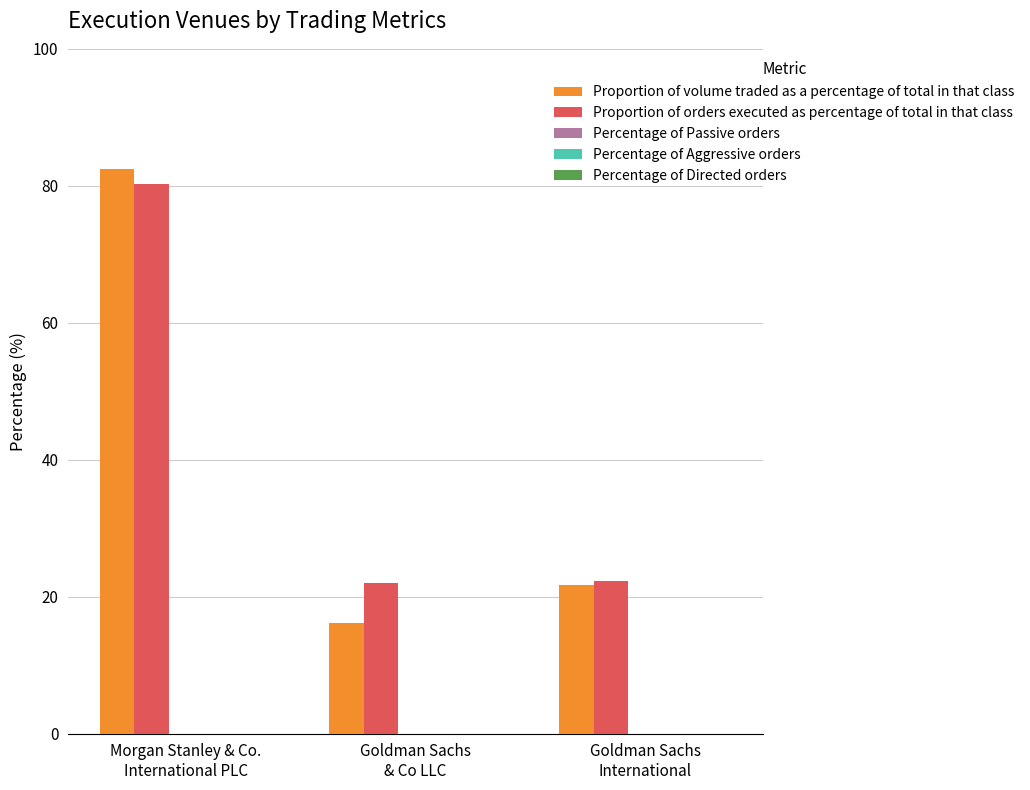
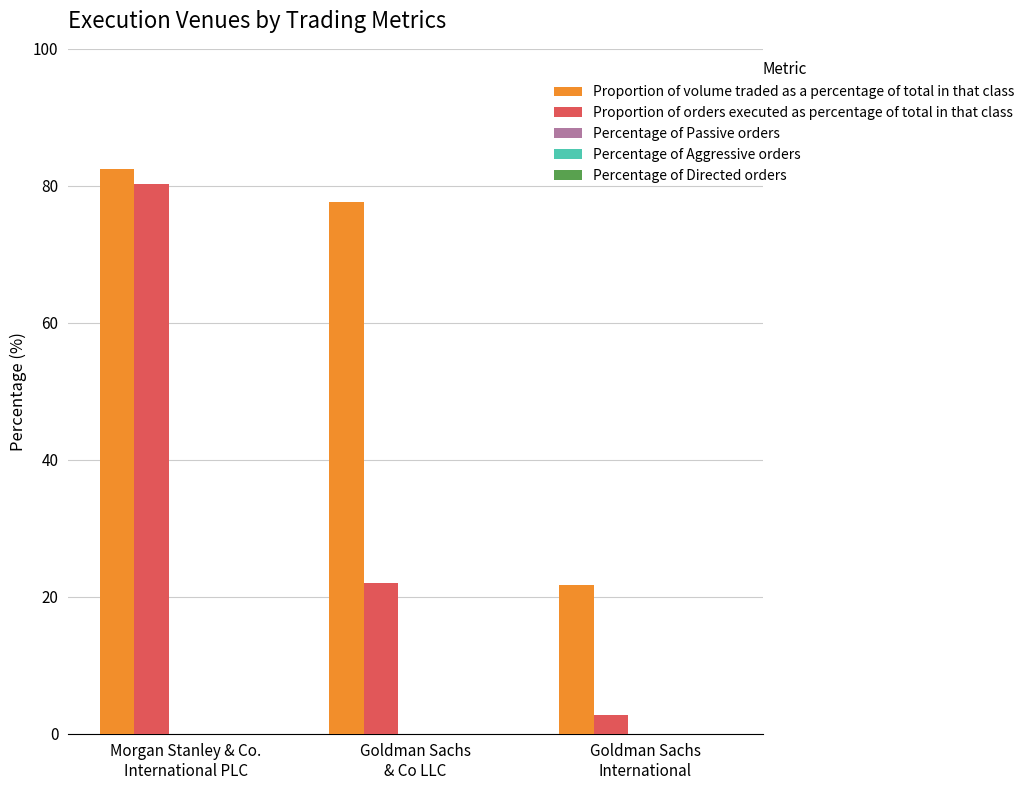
Proportion of volume traded as a percentage of total in that class, Goldman Sachs & Co LLC: 16 -> 78
Proportion of orders executed as percentage of total in that class, Goldman Sachs International: 22 -> 3
